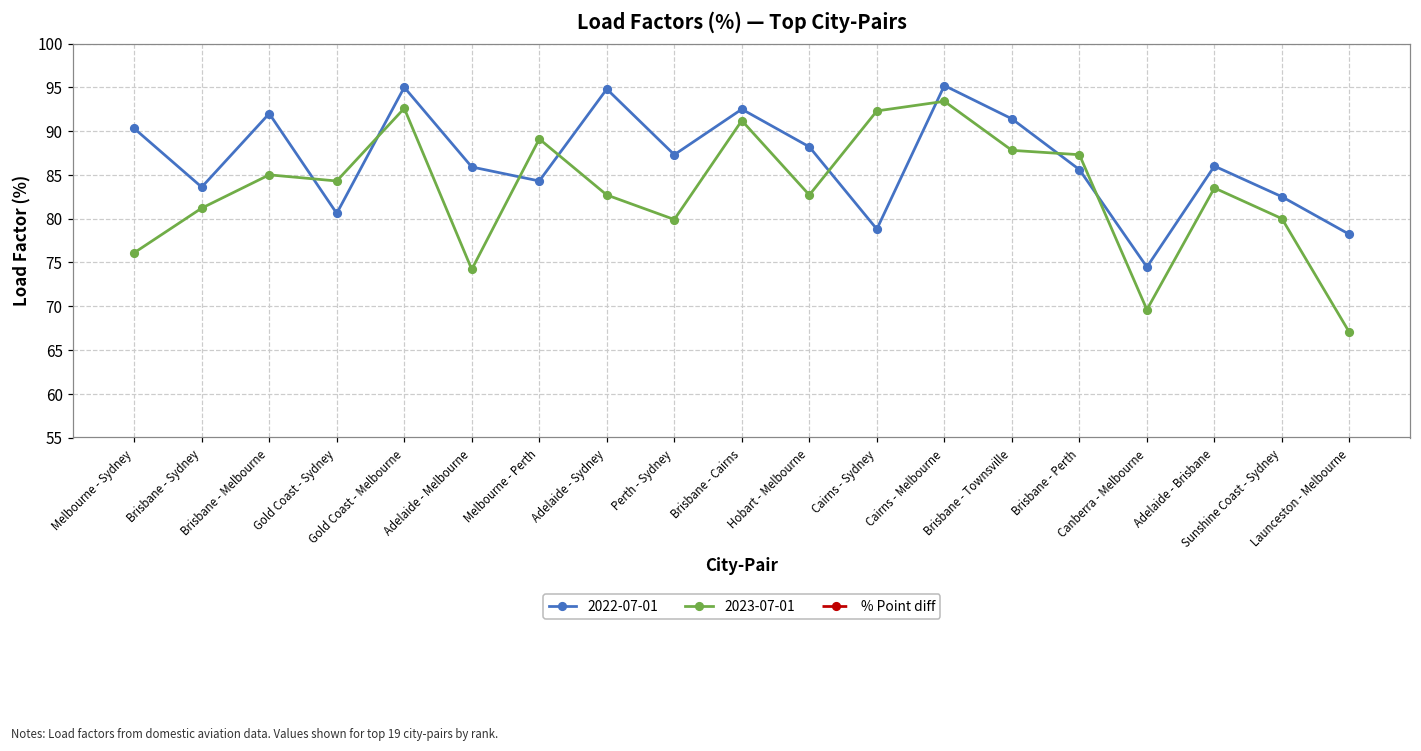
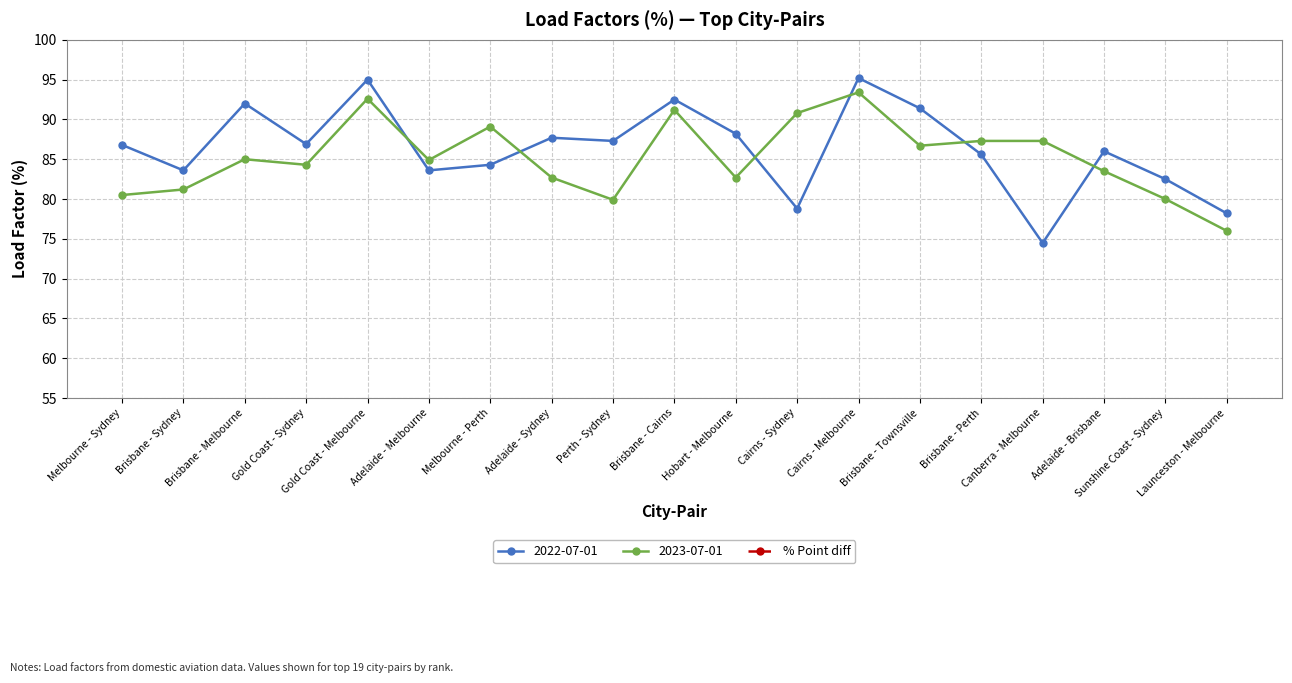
2022-07-01, Melbourne - Sydney: 90 -> 87
2023-07-01, Melbourne - Sydney: 76 -> 81
2022-07-01, Gold Coast - Sydney: 81 -> 87
2022-07-01, Adelaide - Melbourne: 86 -> 84
2023-07-01, Adelaide - Melbourne: 74 -> 85
2022-07-01, Adelaide - Sydney: 95 -> 88
2023-07-01, Cairns - Sydney: 92 -> 91
2023-07-01, Brisbane - Townsville: 88 -> 87
2023-07-01, Canberra - Melbourne: 70 -> 87
2023-07-01, Launceston - Melbourne: 67 -> 76
